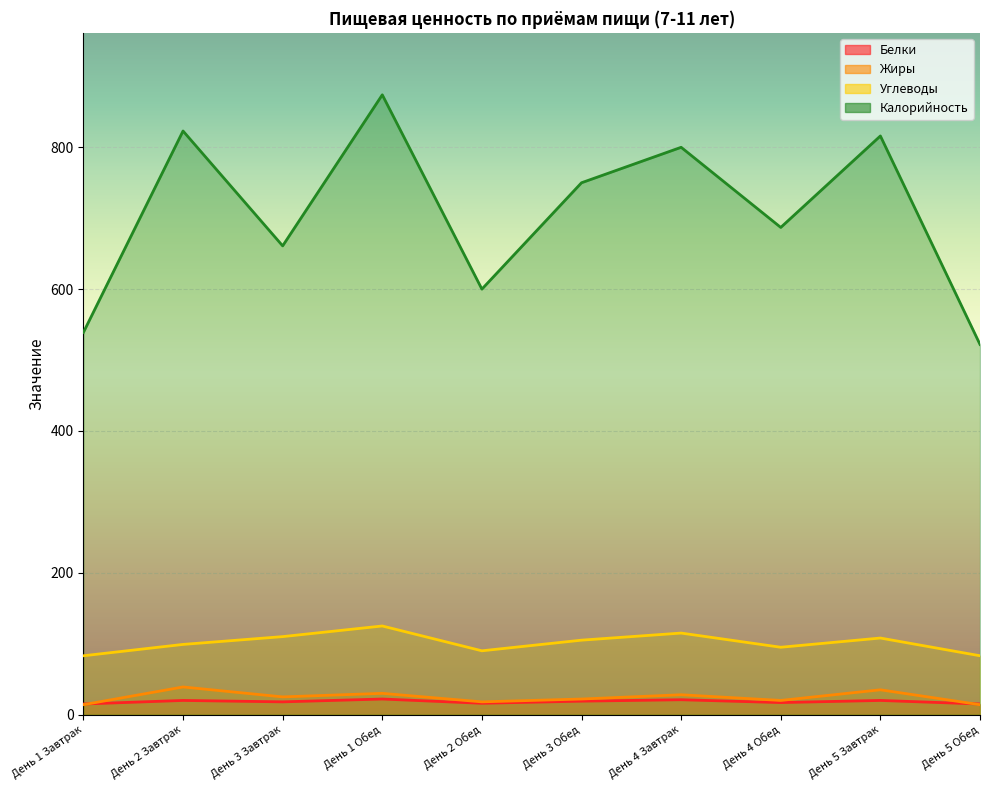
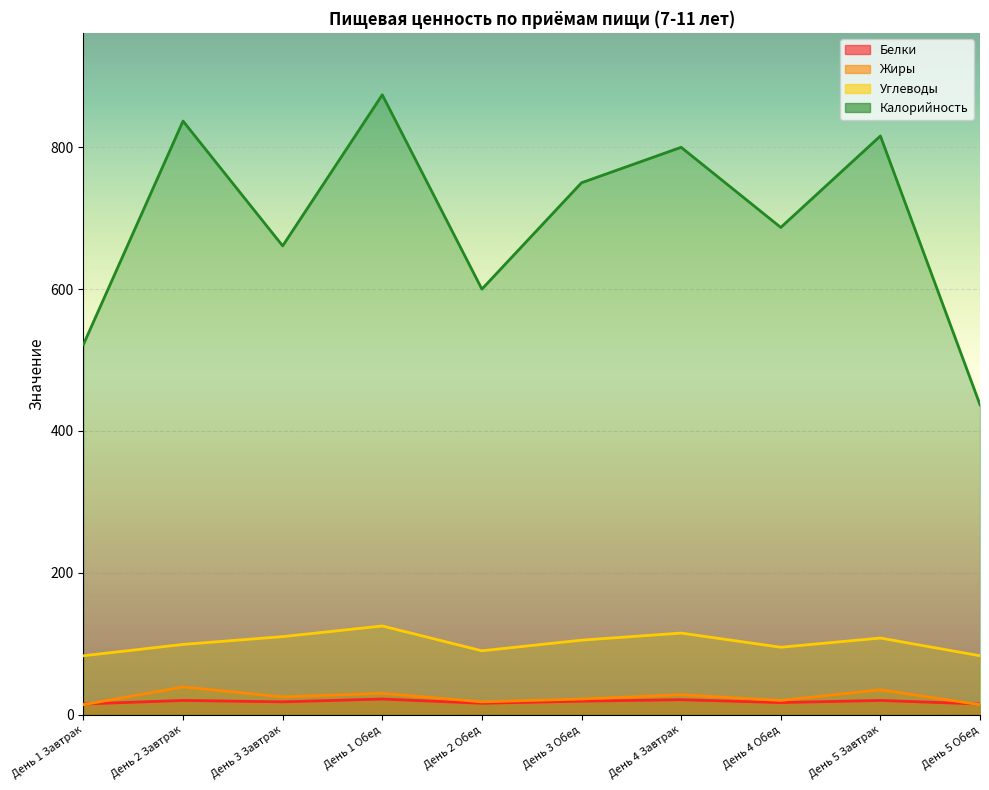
Калорийность, День 1 Завтрак: 540 -> 520
Калорийность, День 2 Завтрак: 820 -> 840
Калорийность, День 5 Обед: 520 -> 440
